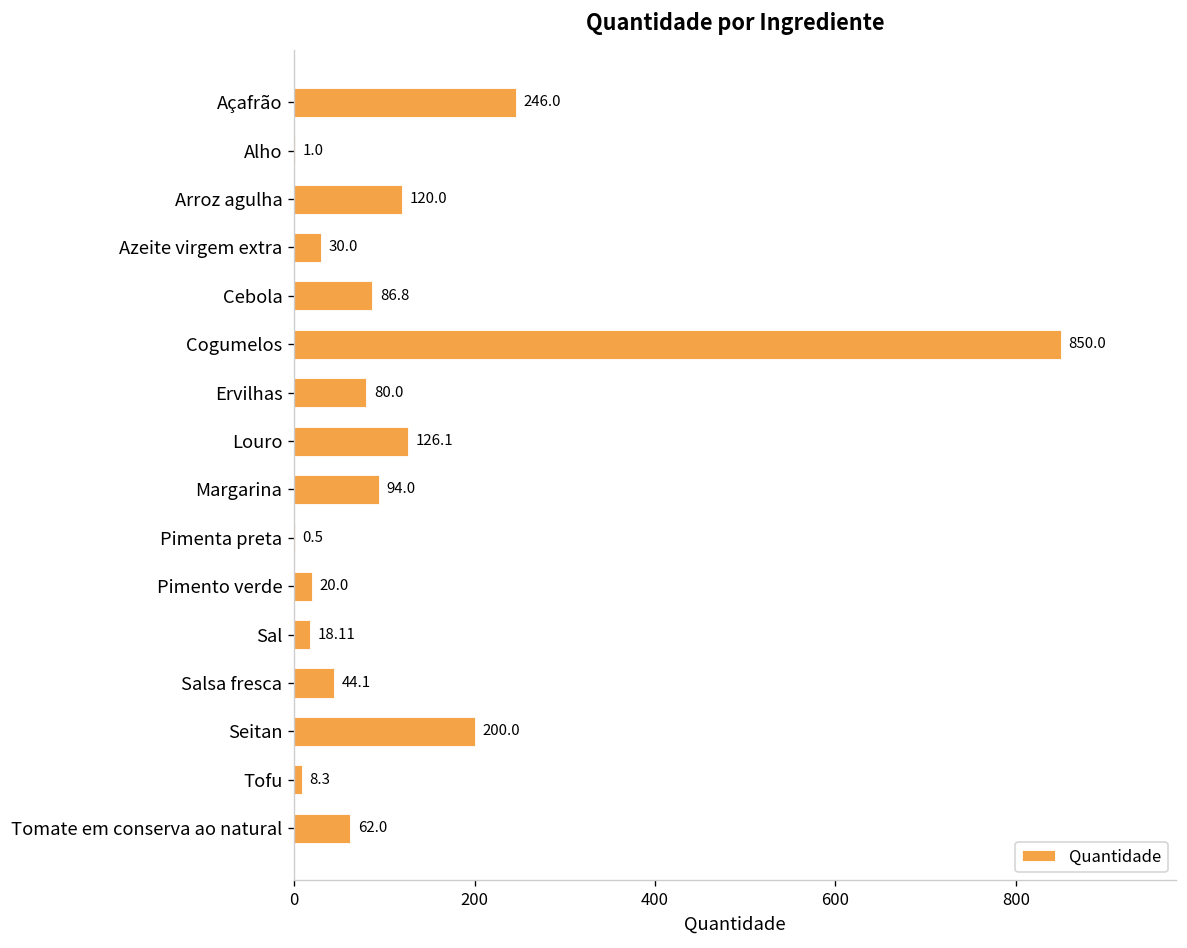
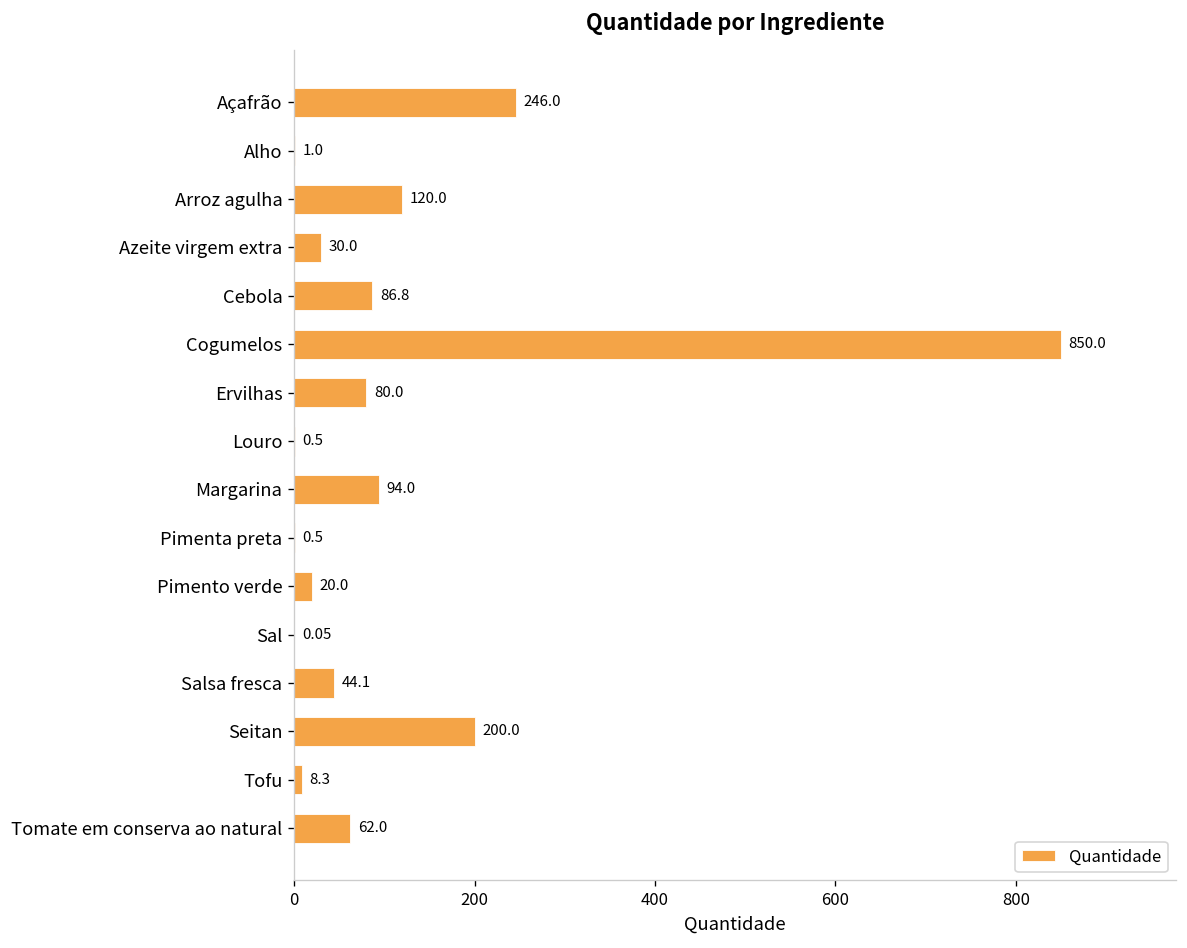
Louro: 126.1 -> 0.5
Sal: 18.11 -> 0.05
